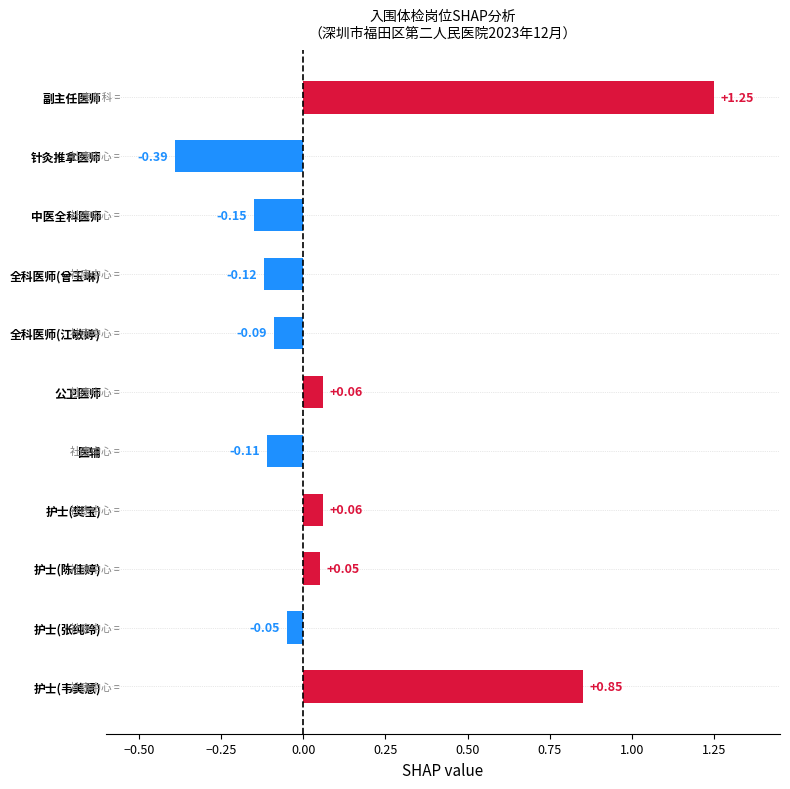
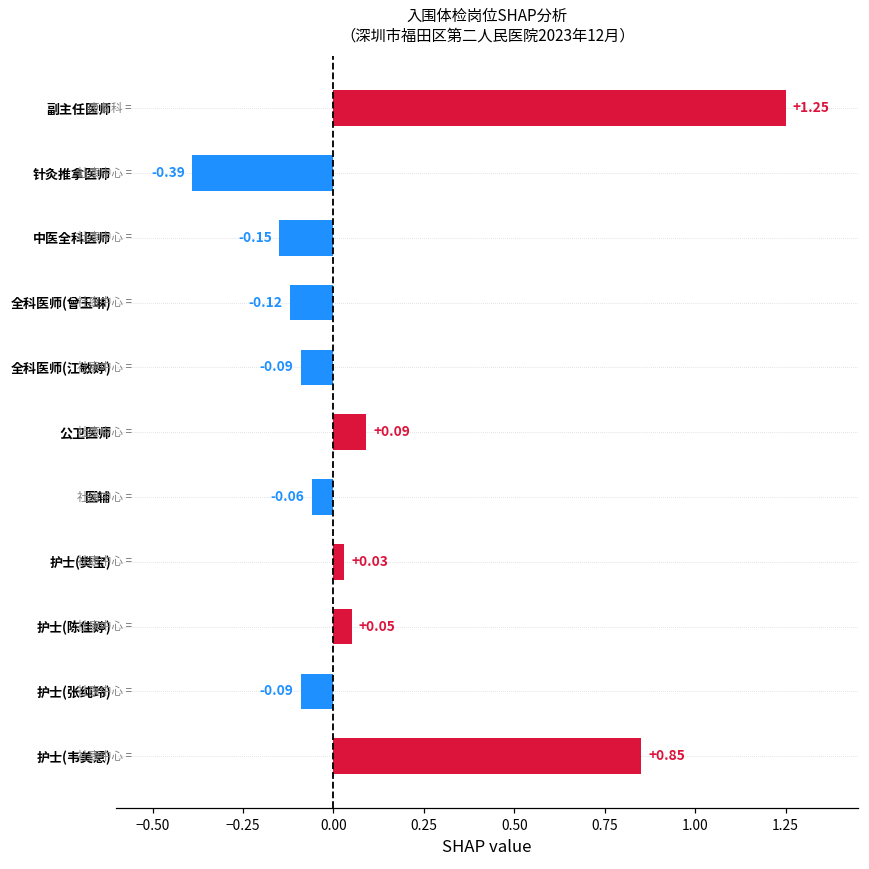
公卫医师: +0.06 -> +0.09
医辅: -0.11 -> -0.06
护士(樊宝): +0.06 -> +0.03
护士(张纯玲): -0.05 -> -0.09
